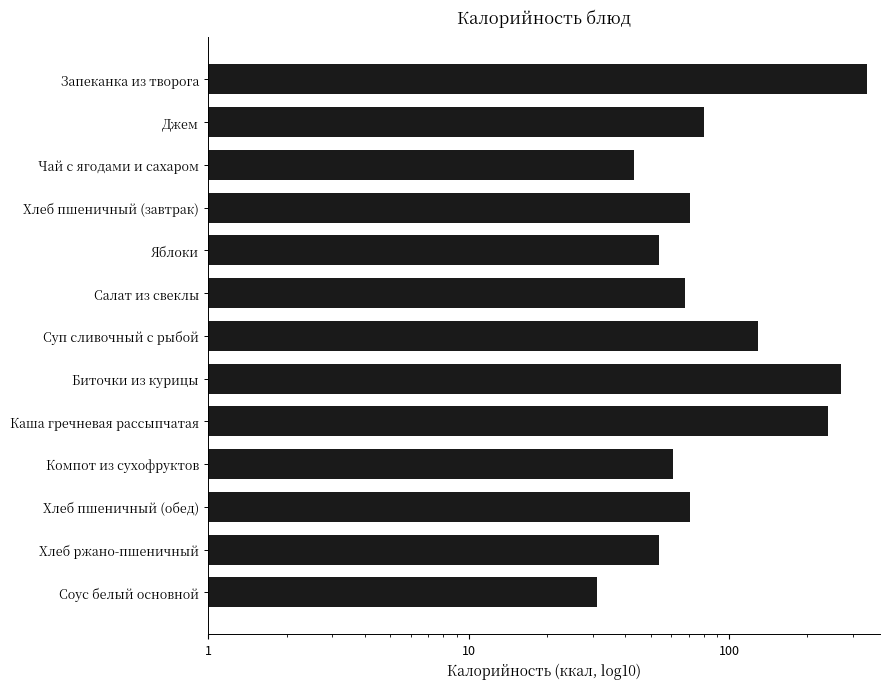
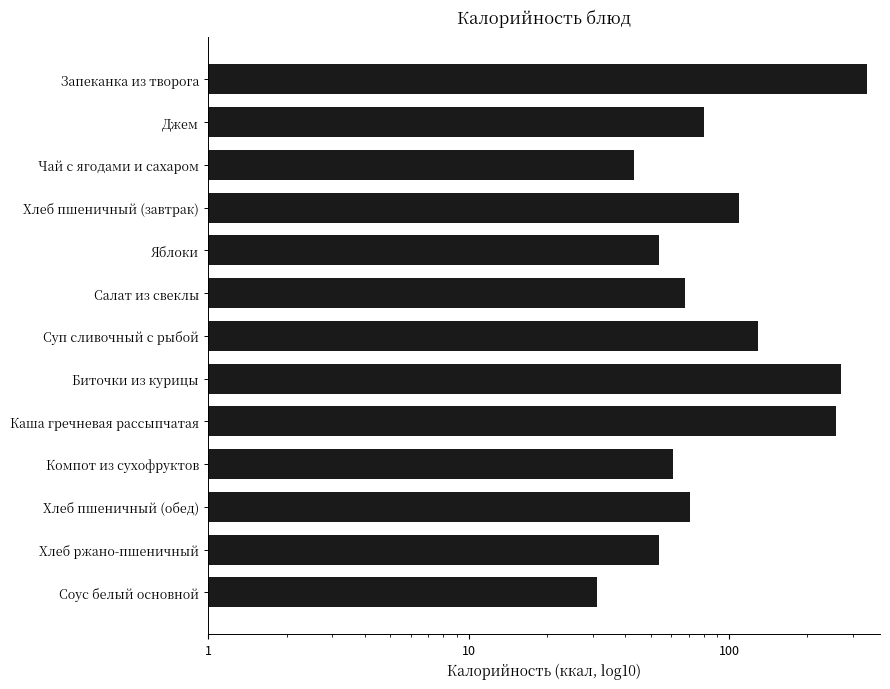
Хлеб пшеничный (завтрак): 71 -> 109
Каша гречневая рассыпчатая: 240 -> 260
